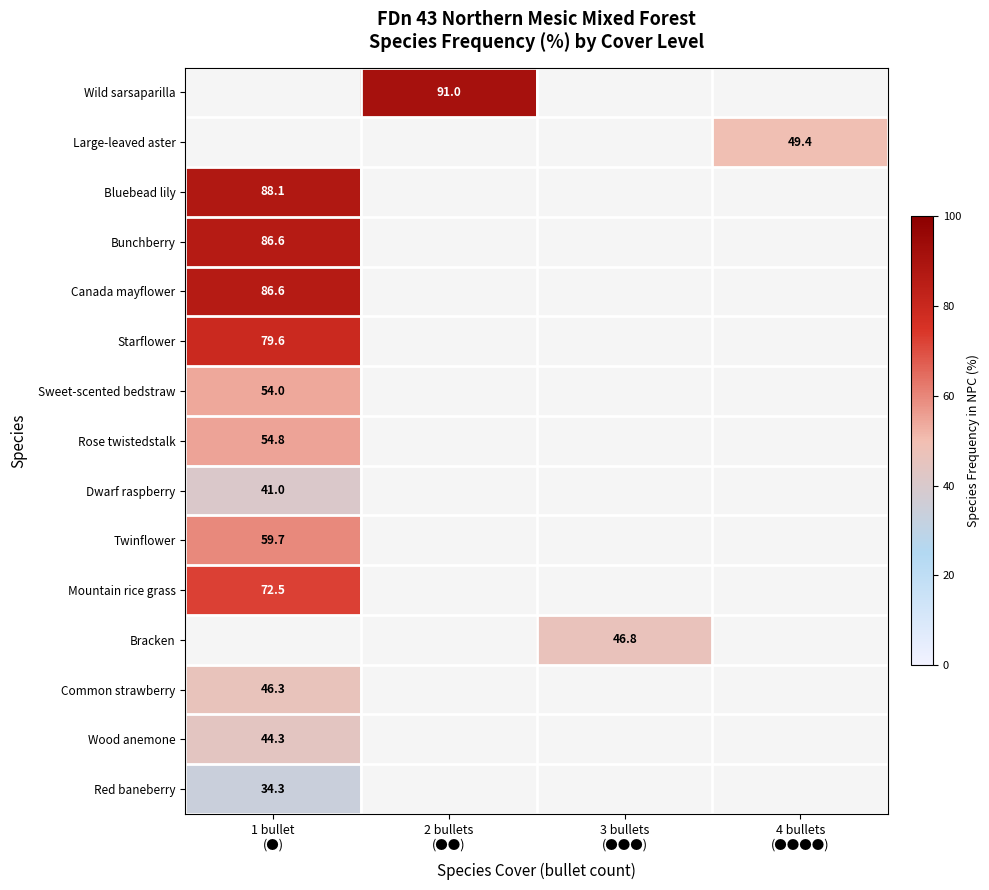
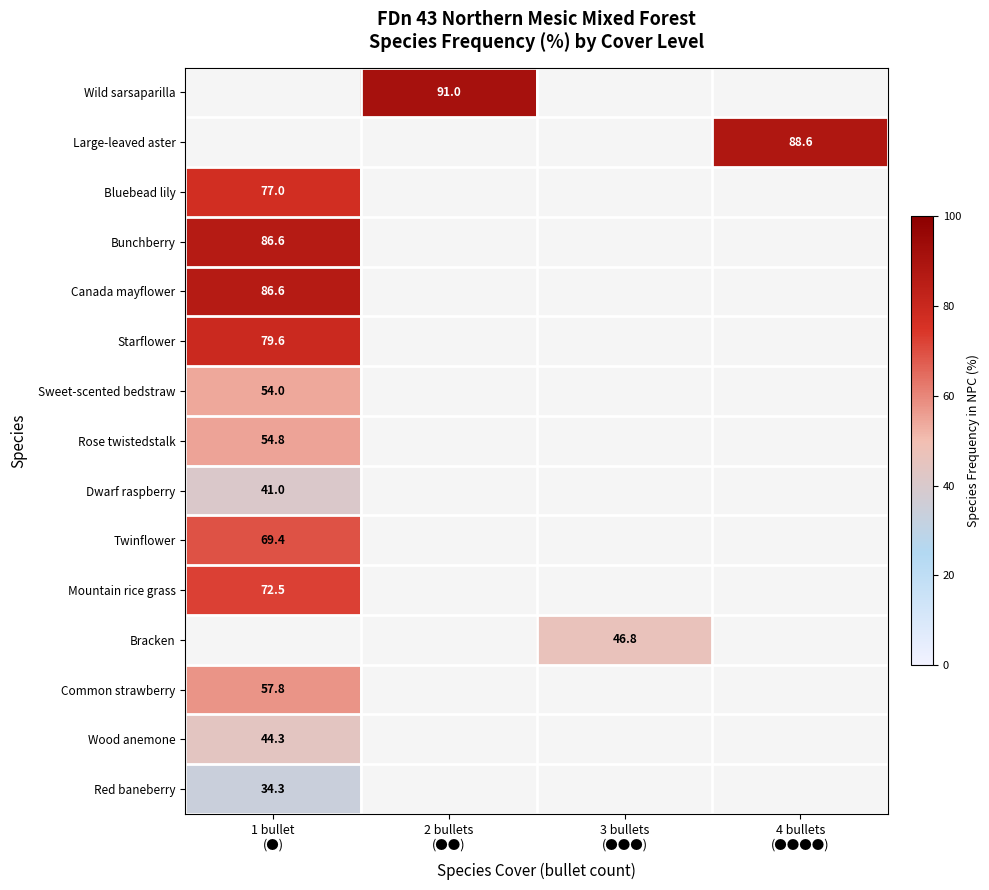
Large-leaved aster, 4 bullets (●●●●): 49.4 -> 88.6
Bluebead lily, 1 bullet (●): 88.1 -> 77.0
Twinflower, 1 bullet (●): 59.7 -> 69.4
Common strawberry, 1 bullet (●): 46.3 -> 57.8
